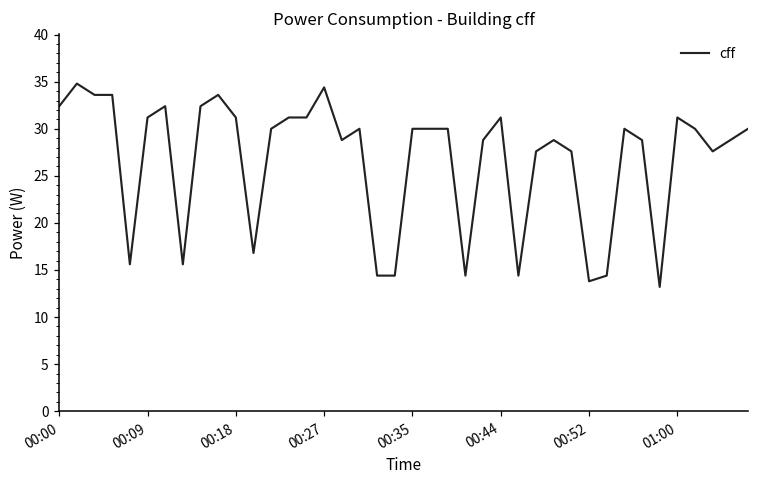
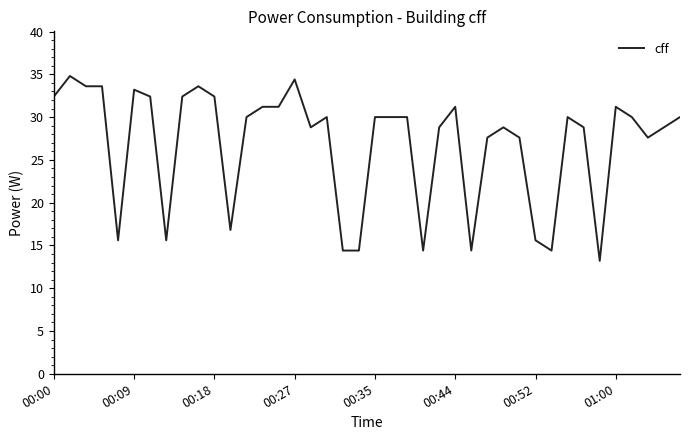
00:09: 31 -> 33
00:18: 31 -> 32
00:52: 14 -> 16
